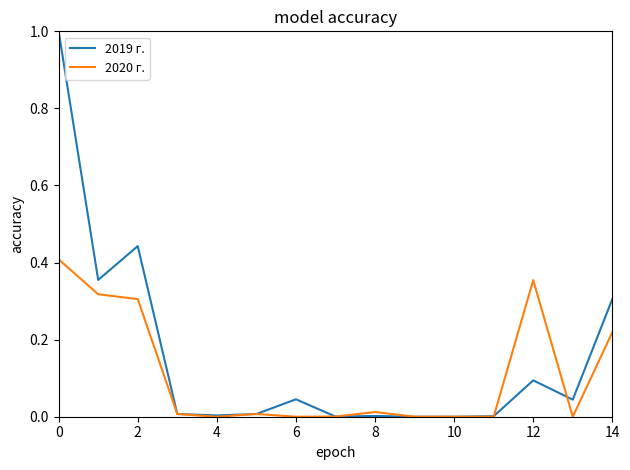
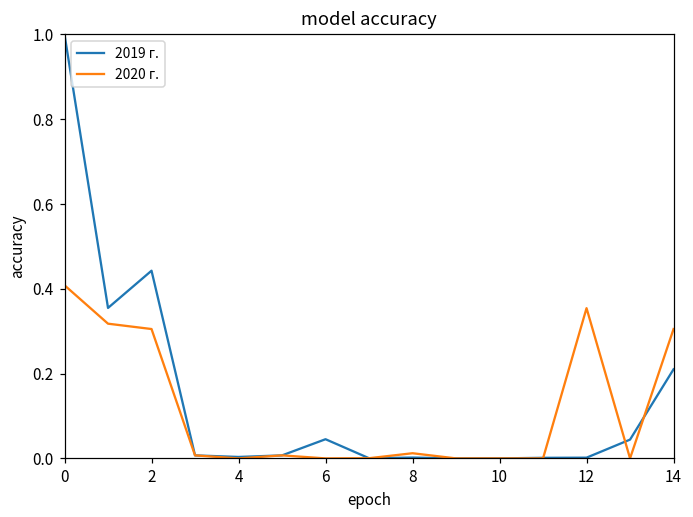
2019 г., 12: 0.09 -> 0.00
2019 г., 14: 0.31 -> 0.21
2020 г., 14: 0.22 -> 0.31
